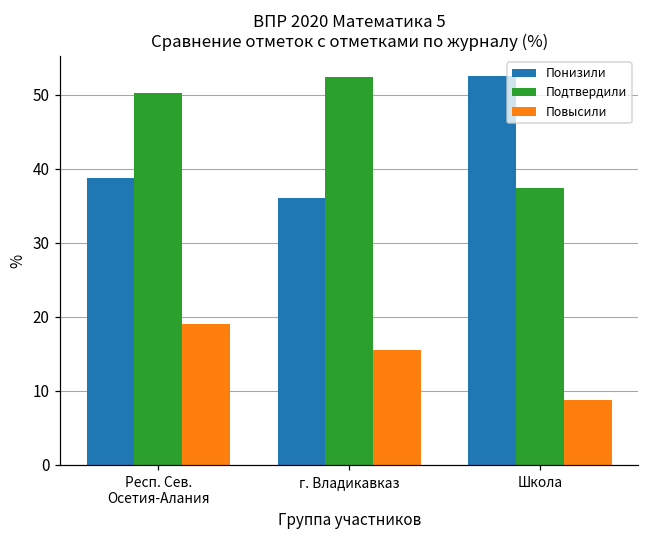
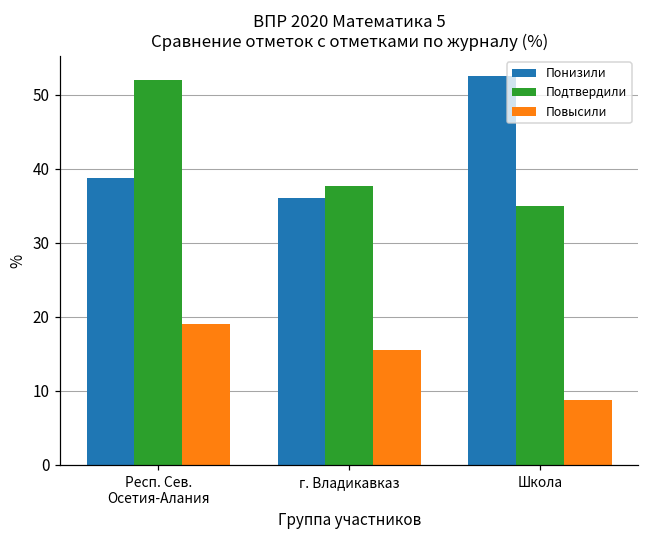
Подтвердили, Респ. Сев. Осетия-Алания: 50 -> 52
Подтвердили, г. Владикавказ: 52 -> 38
Подтвердили, Школа: 37 -> 35
